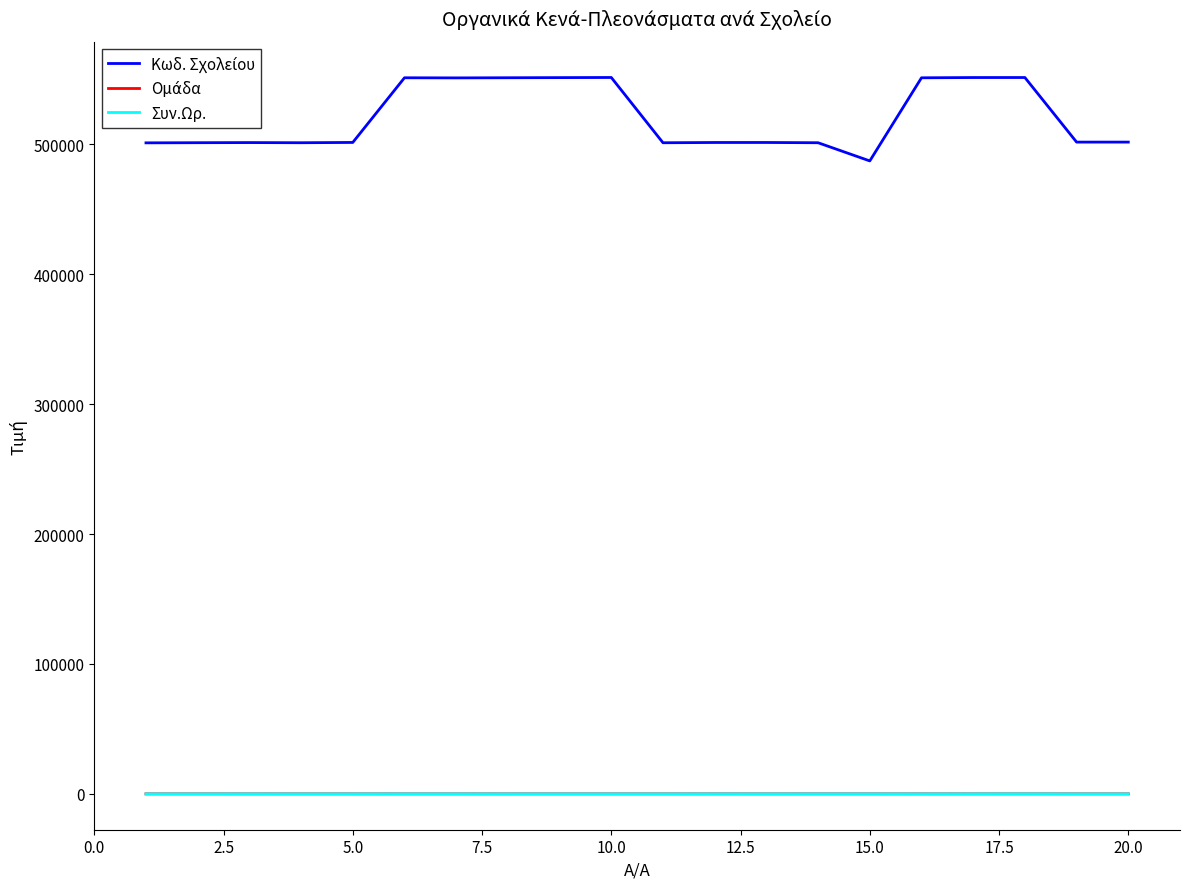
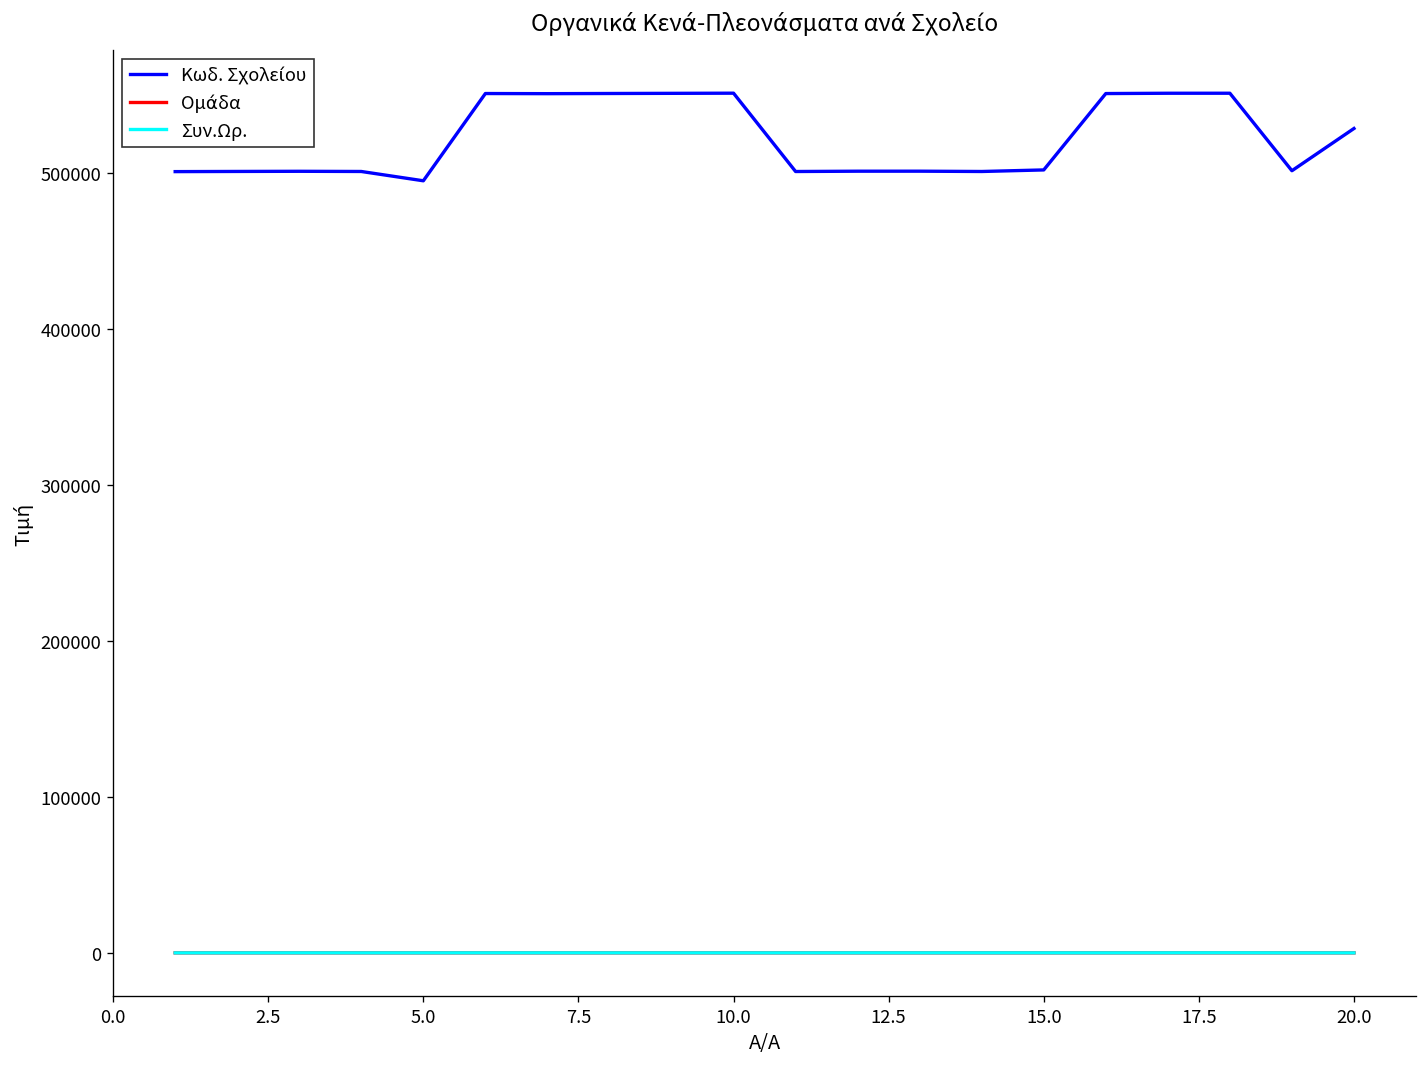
Κωδ. Σχολείου, 5.0: 501000 -> 495000
Κωδ. Σχολείου, 15.0: 487000 -> 502000
Κωδ. Σχολείου, 20.0: 502000 -> 529000
